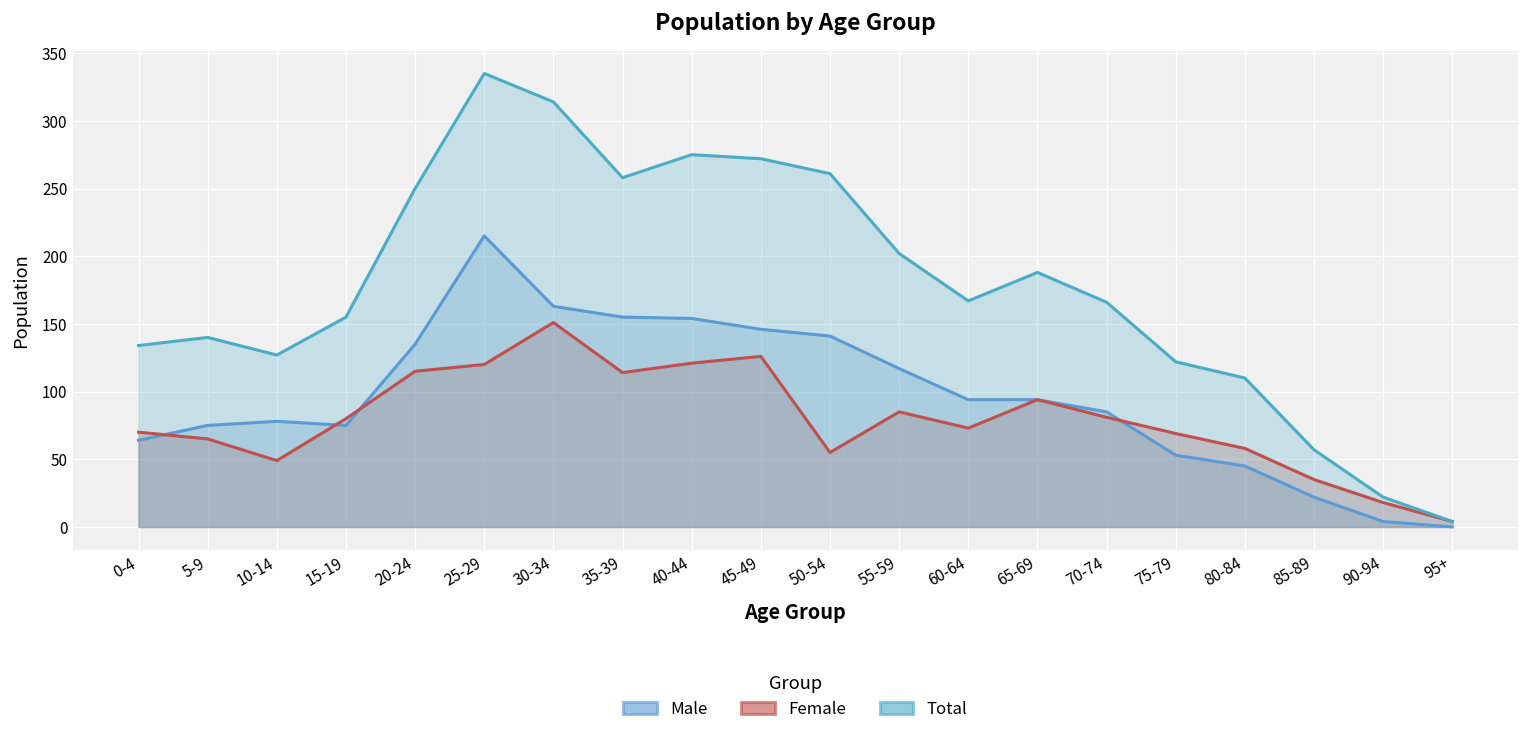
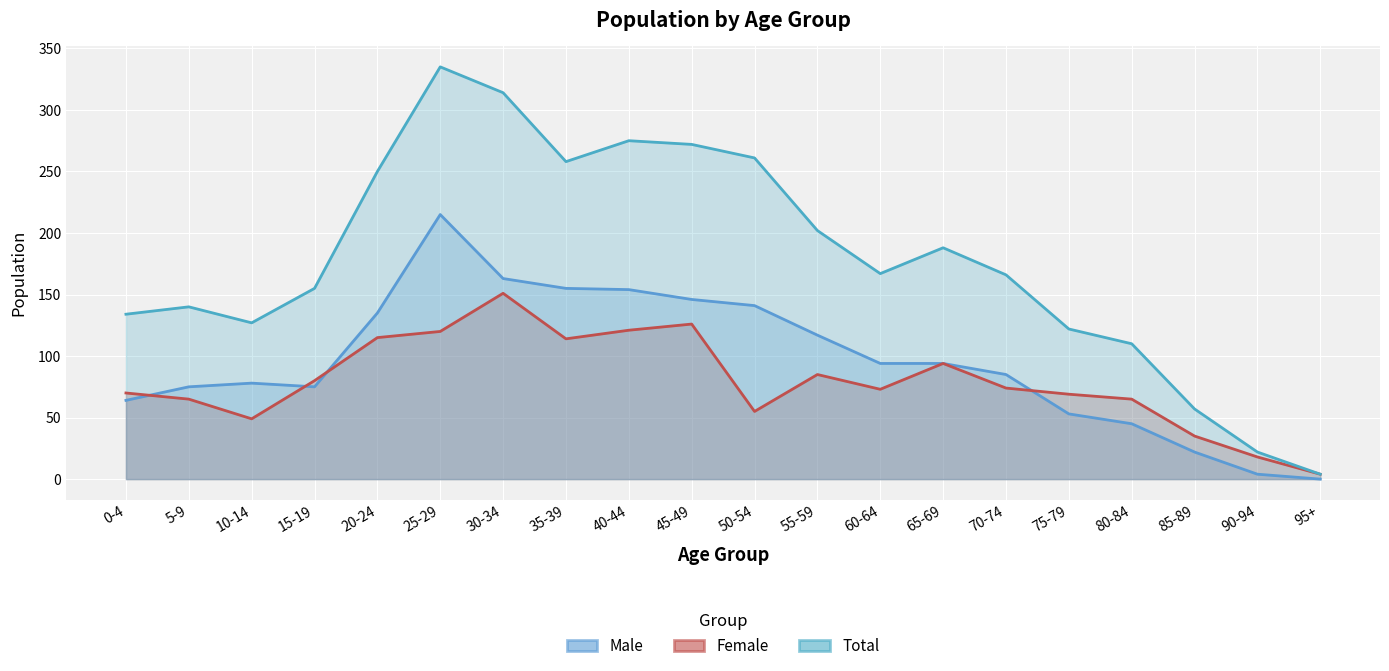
Female, 70-74: 81 -> 74
Female, 80-84: 58 -> 65
